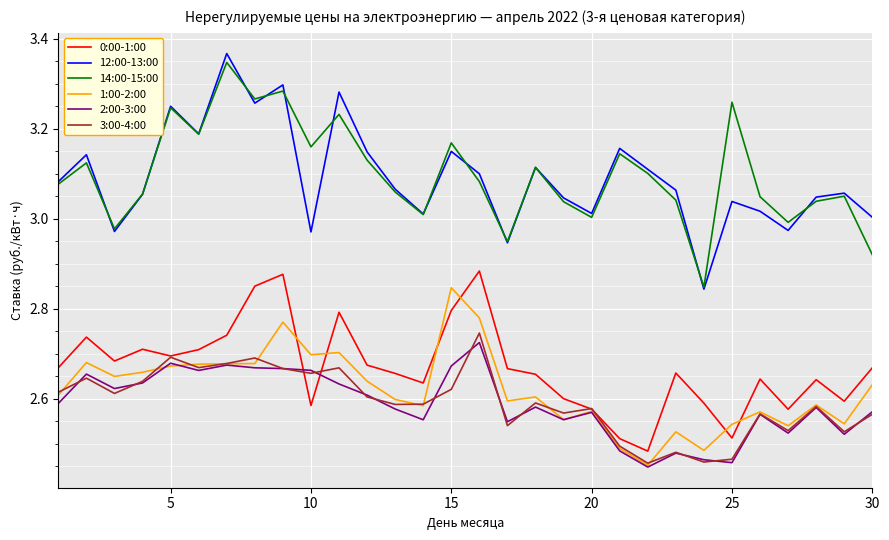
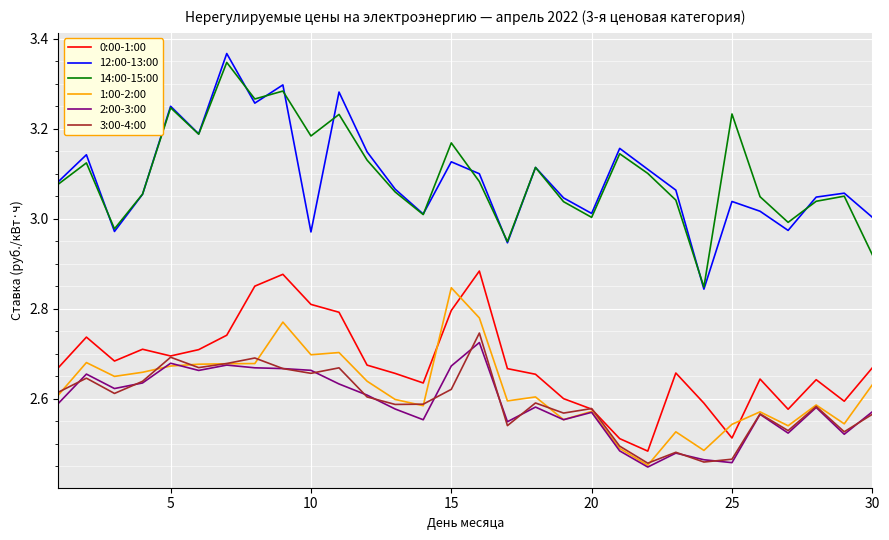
0:00-1:00, 10: 2.58 -> 2.81
14:00-15:00, 10: 3.16 -> 3.18
12:00-13:00, 15: 3.15 -> 3.13
14:00-15:00, 25: 3.26 -> 3.23
